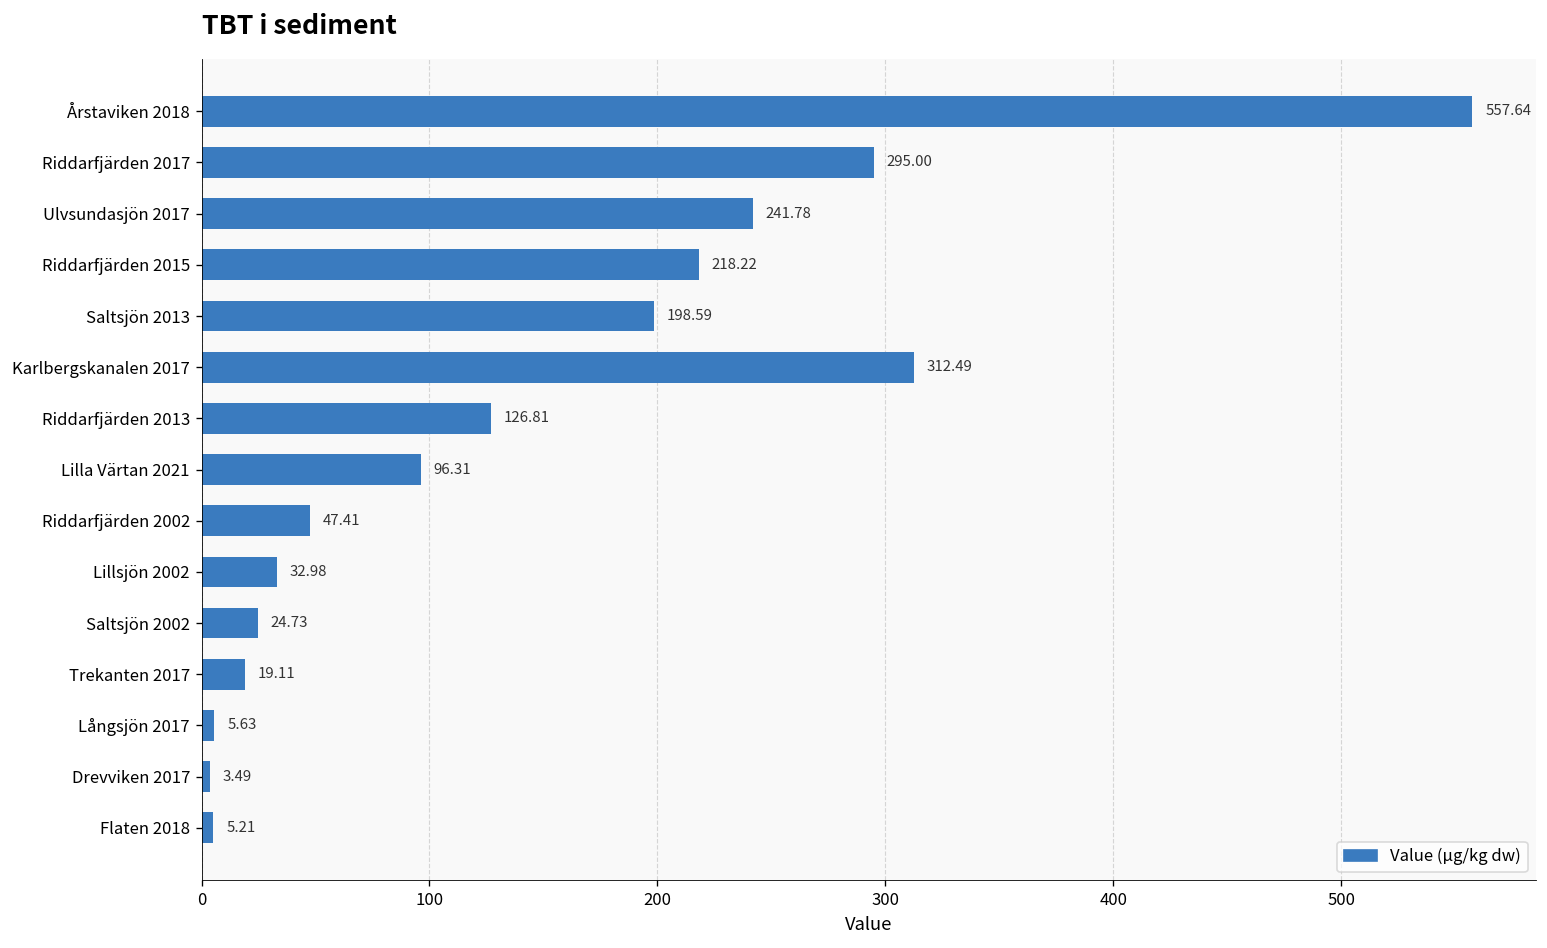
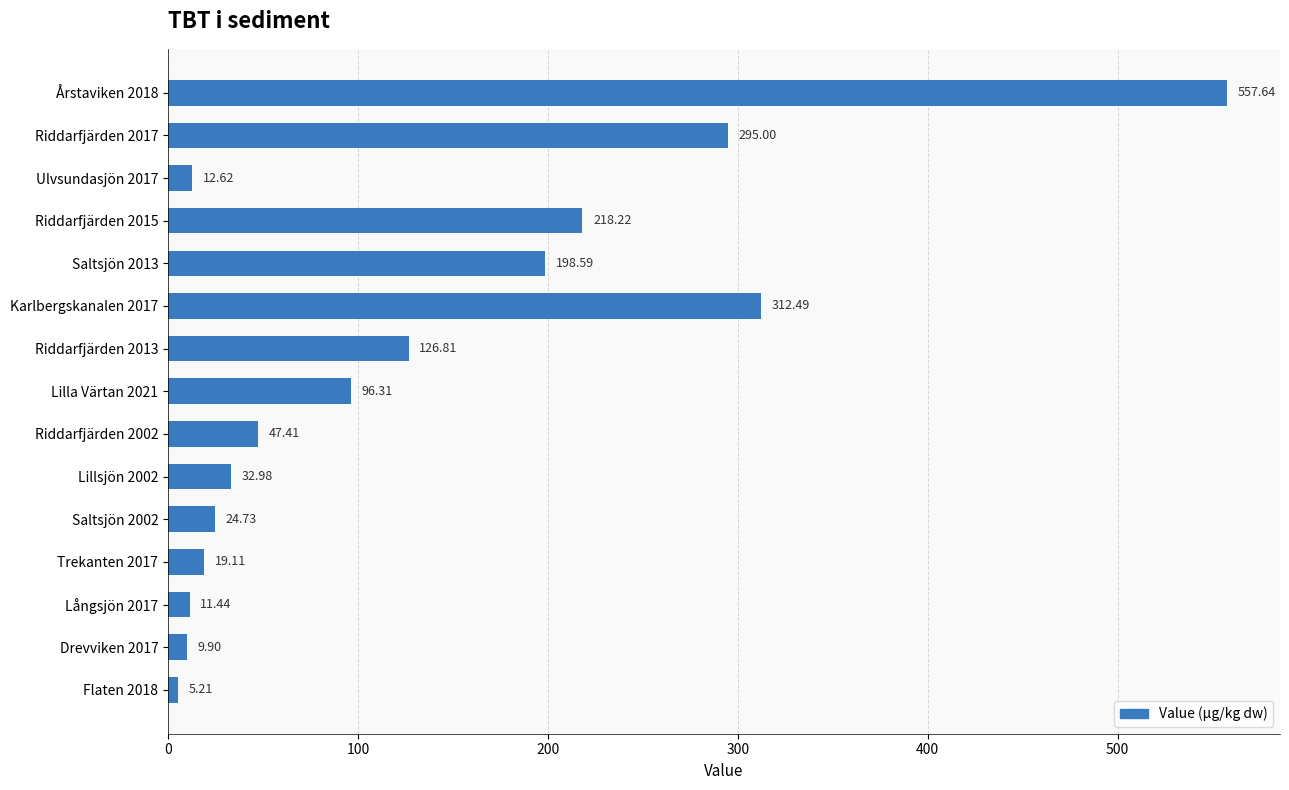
Ulvsundasjön 2017: 241.78 -> 12.62
Långsjön 2017: 5.63 -> 11.44
Drevviken 2017: 3.49 -> 9.90
